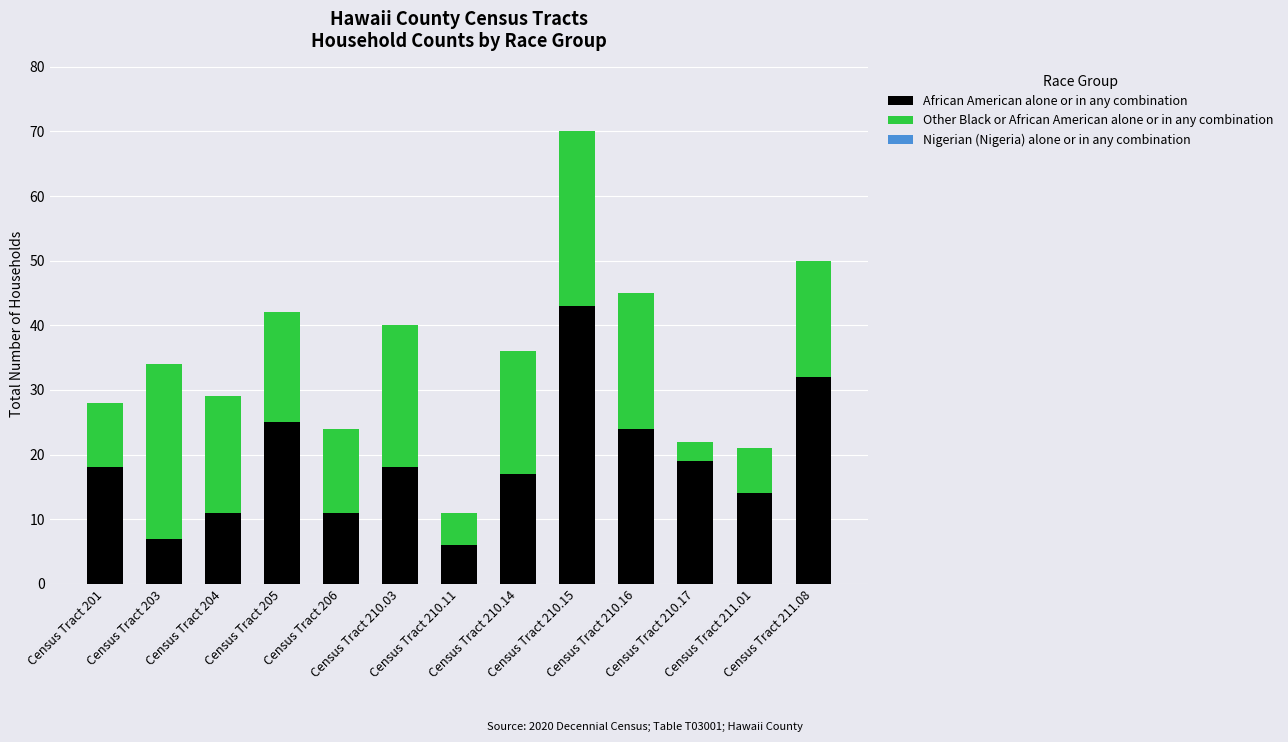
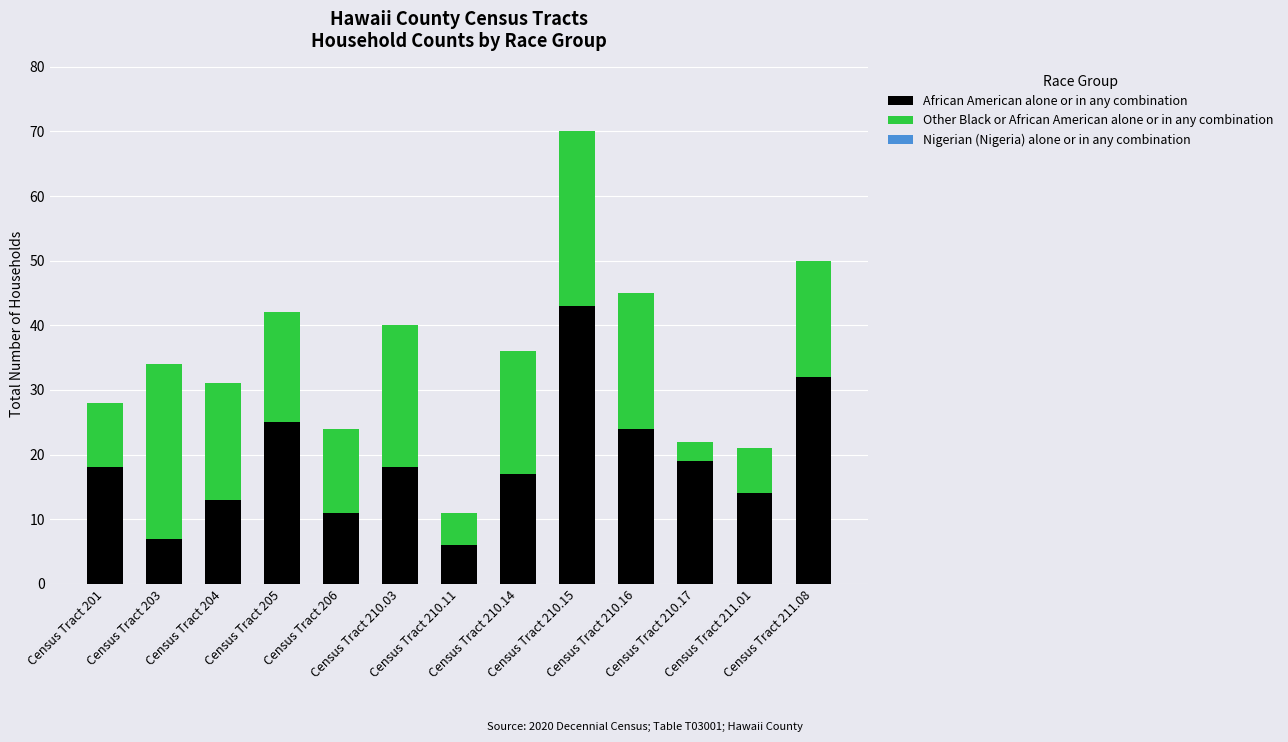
African American alone or in any combination, Census Tract 204: 11 -> 13
